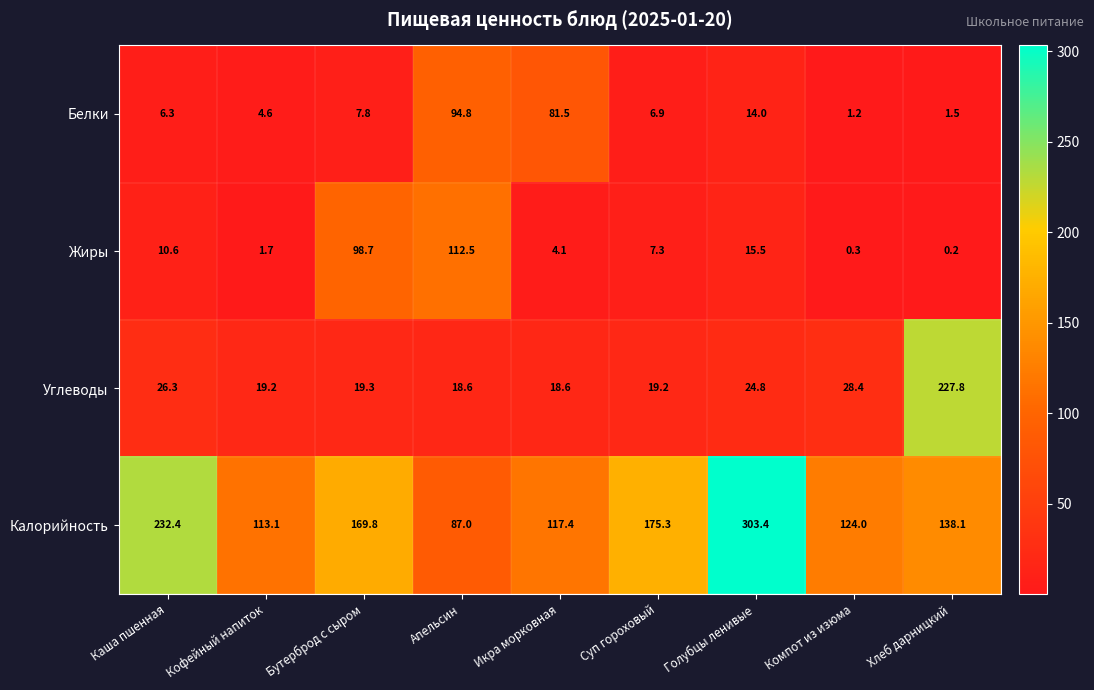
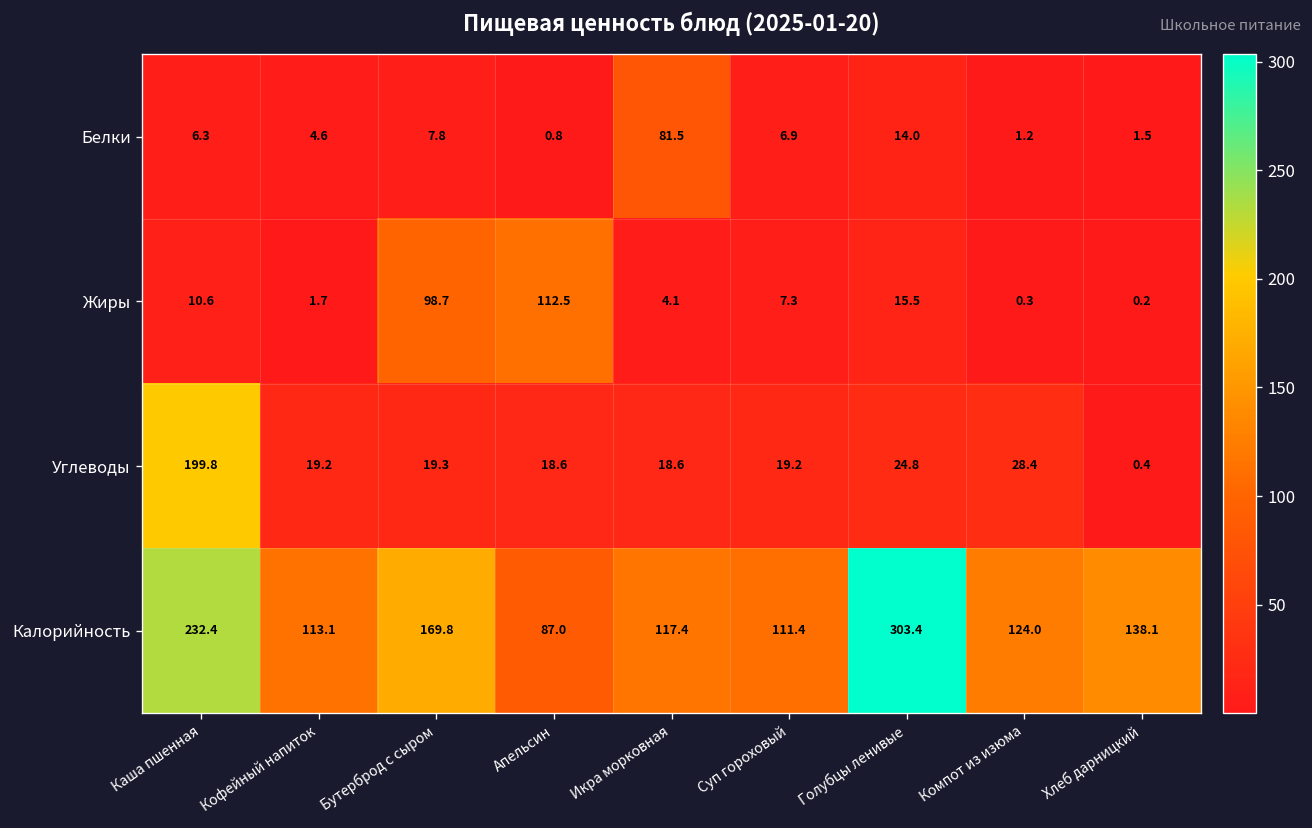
Белки, Апельсин: 94.8 -> 0.8
Углеводы, Каша пшенная: 26.3 -> 199.8
Углеводы, Хлеб дарницкий: 227.8 -> 0.4
Калорийность, Суп гороховый: 175.3 -> 111.4
